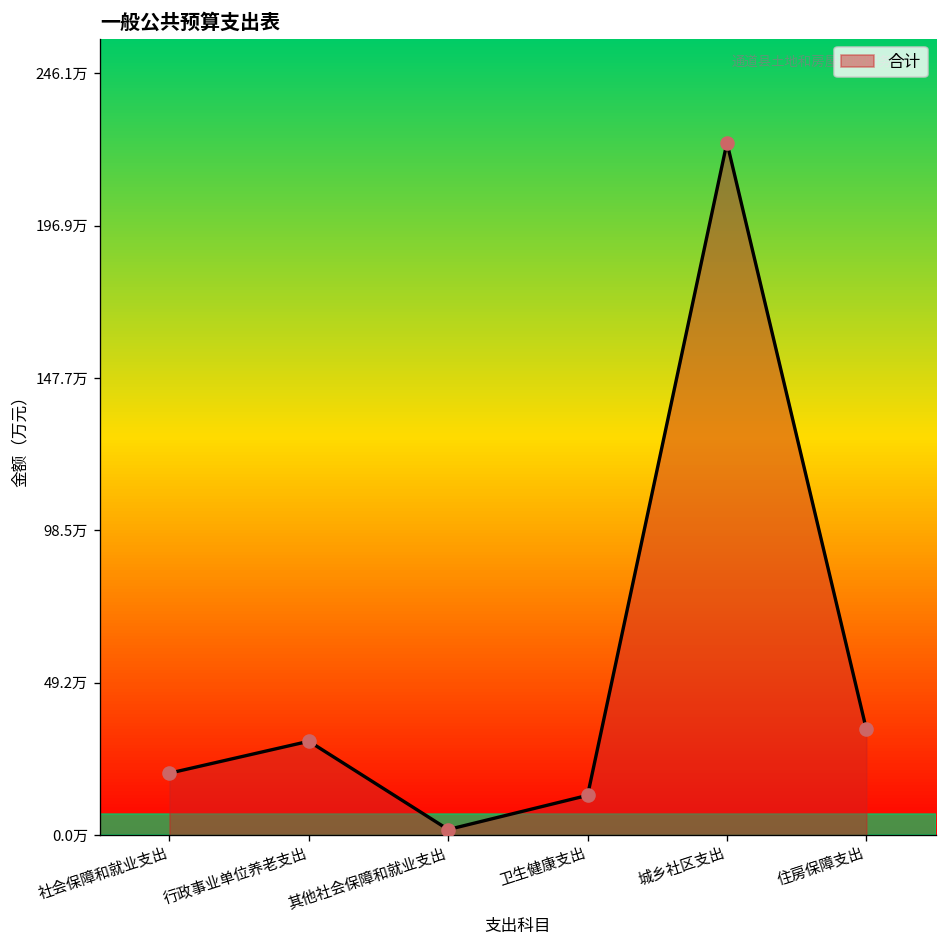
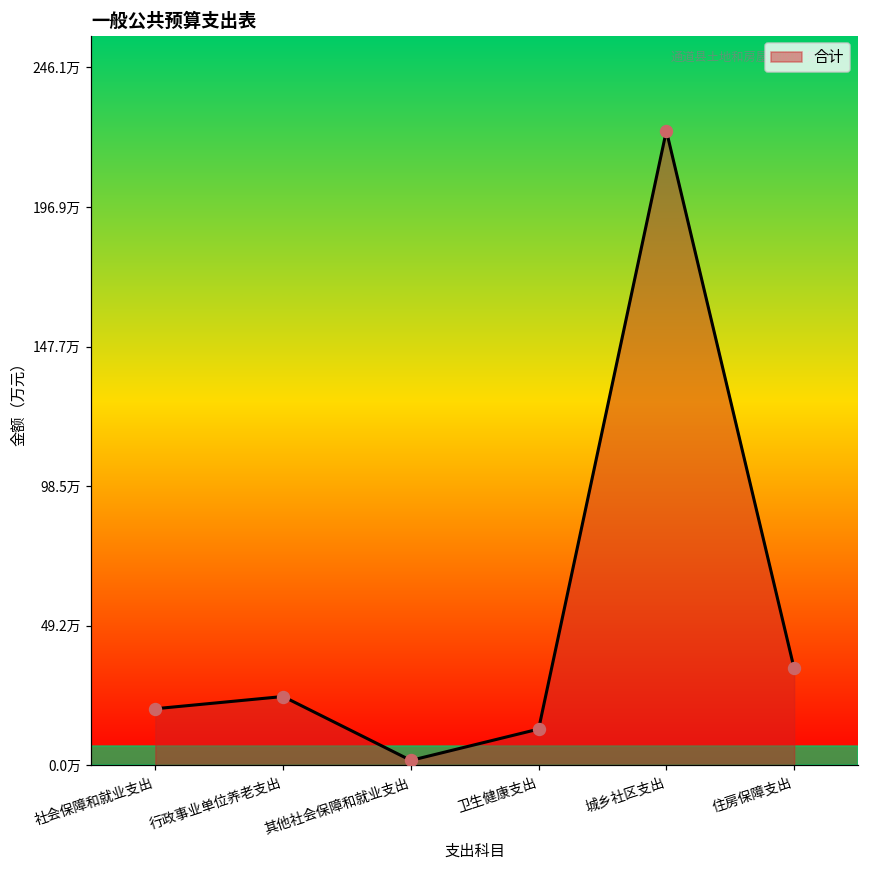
行政事业单位养老支出: 30万 -> 24万
